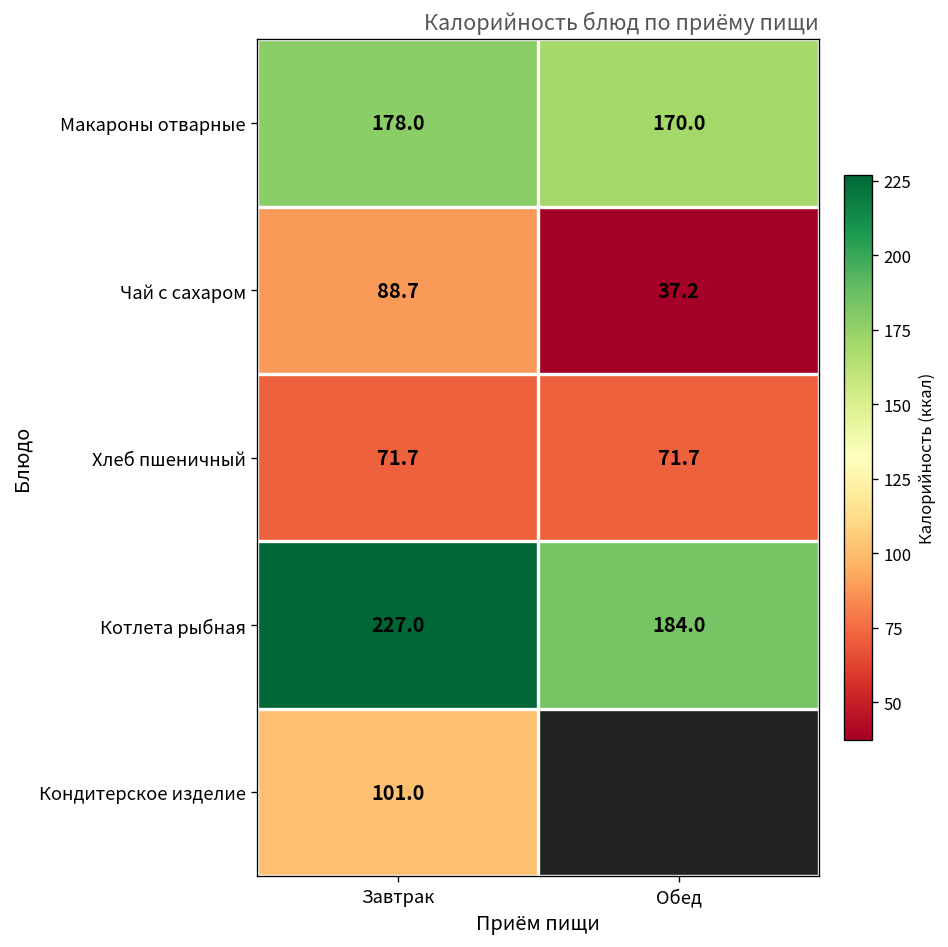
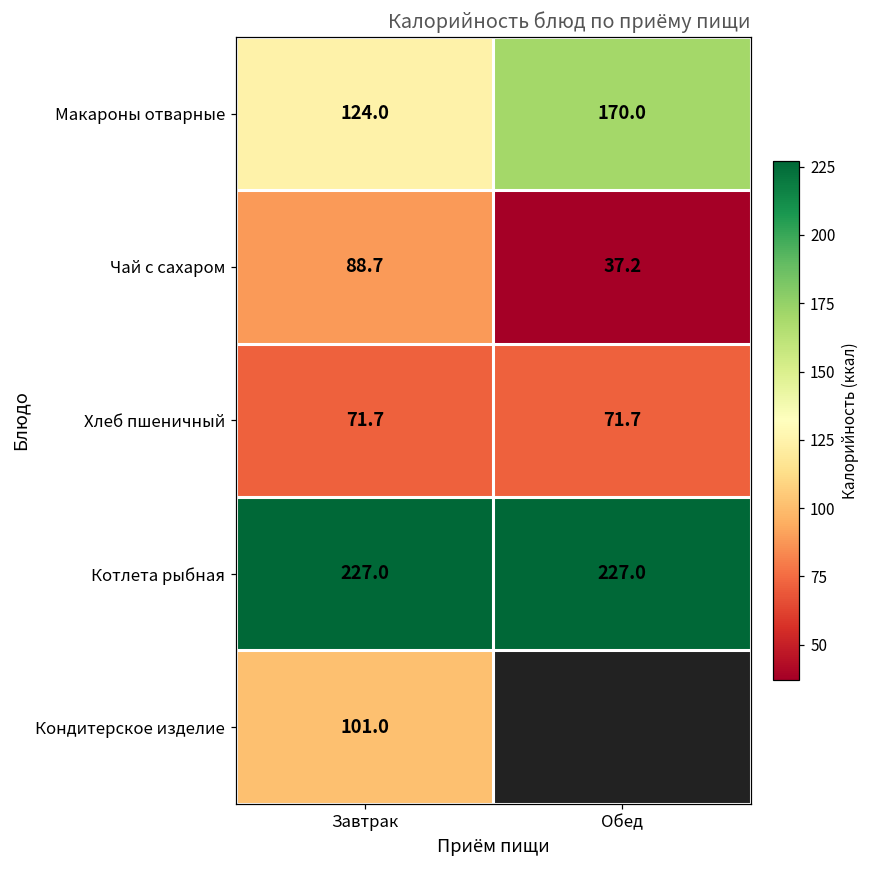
Макароны отварные, Завтрак: 178.0 -> 124.0
Котлета рыбная, Обед: 184.0 -> 227.0
